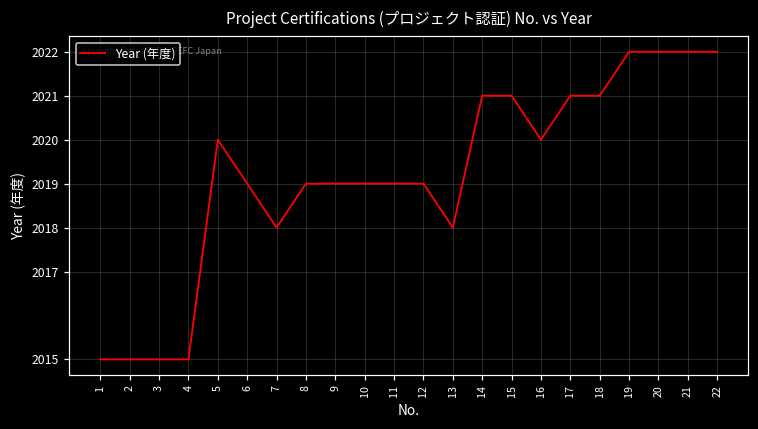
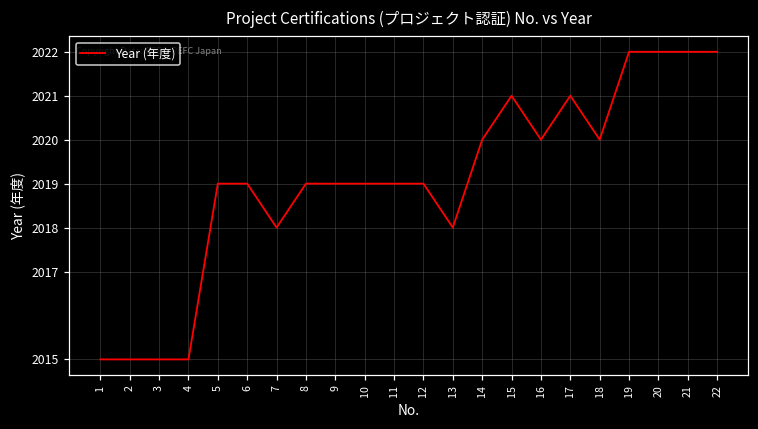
5: 2020 -> 2019
14: 2021 -> 2020
18: 2021 -> 2020
